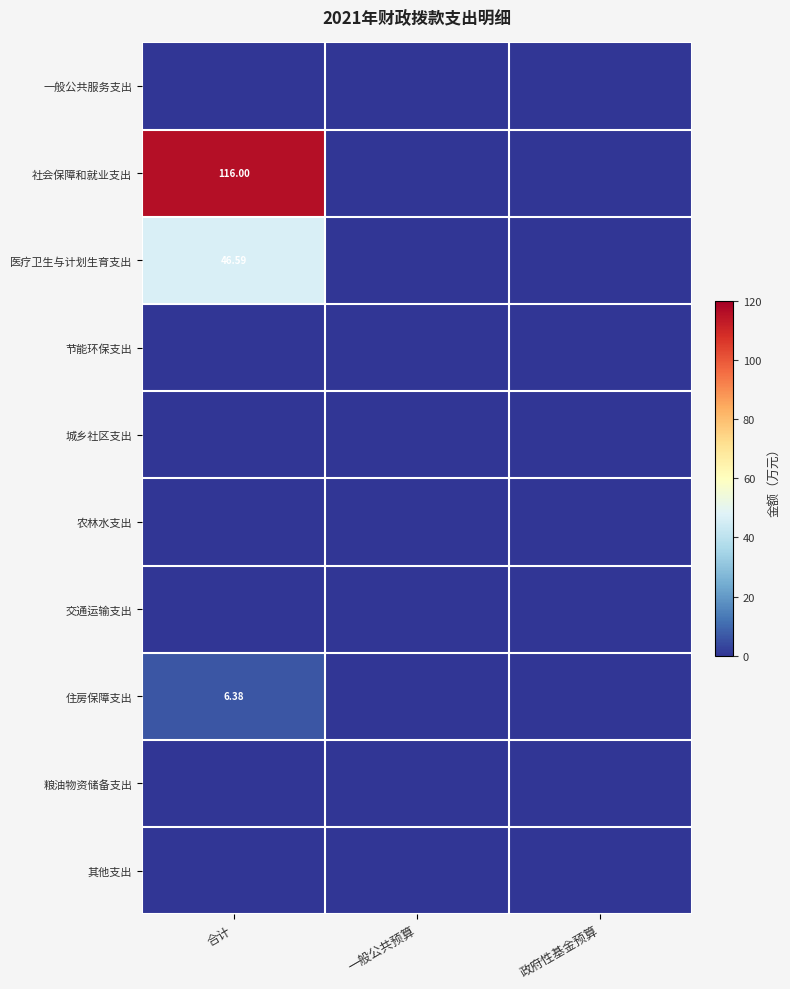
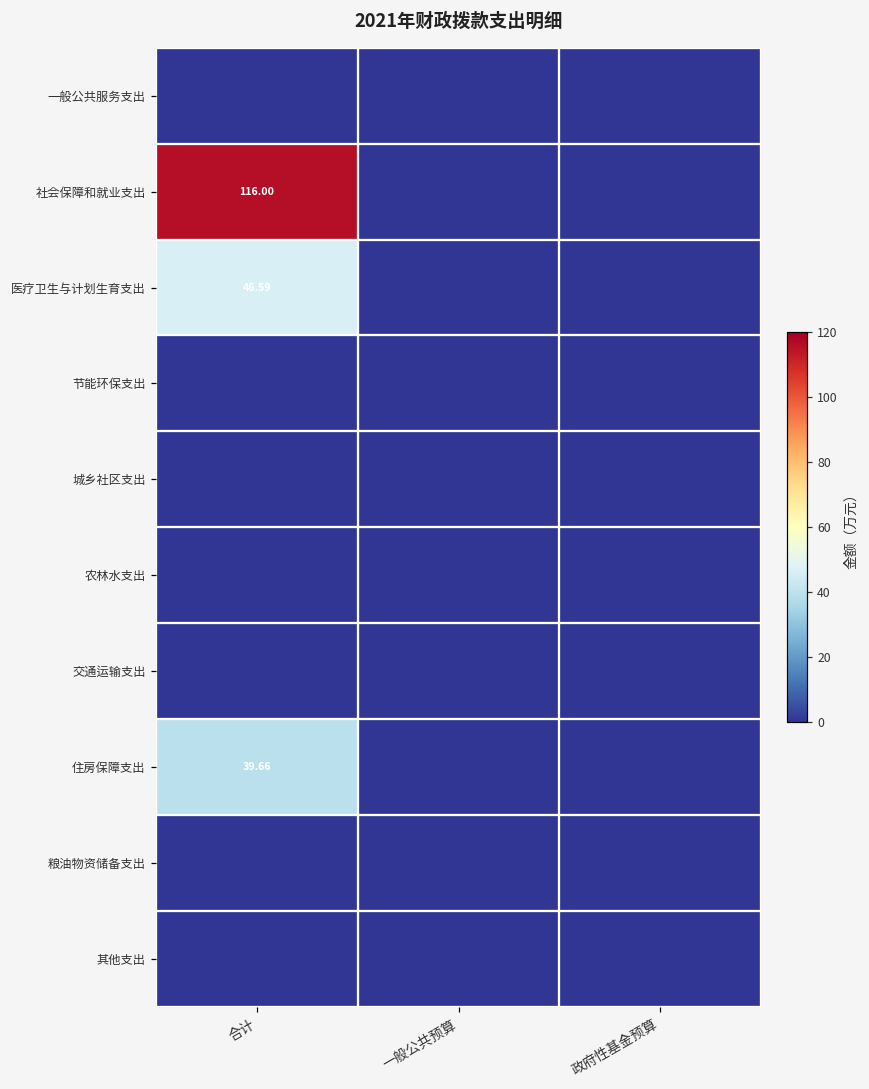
住房保障支出, 合计: 6.38 -> 39.66
